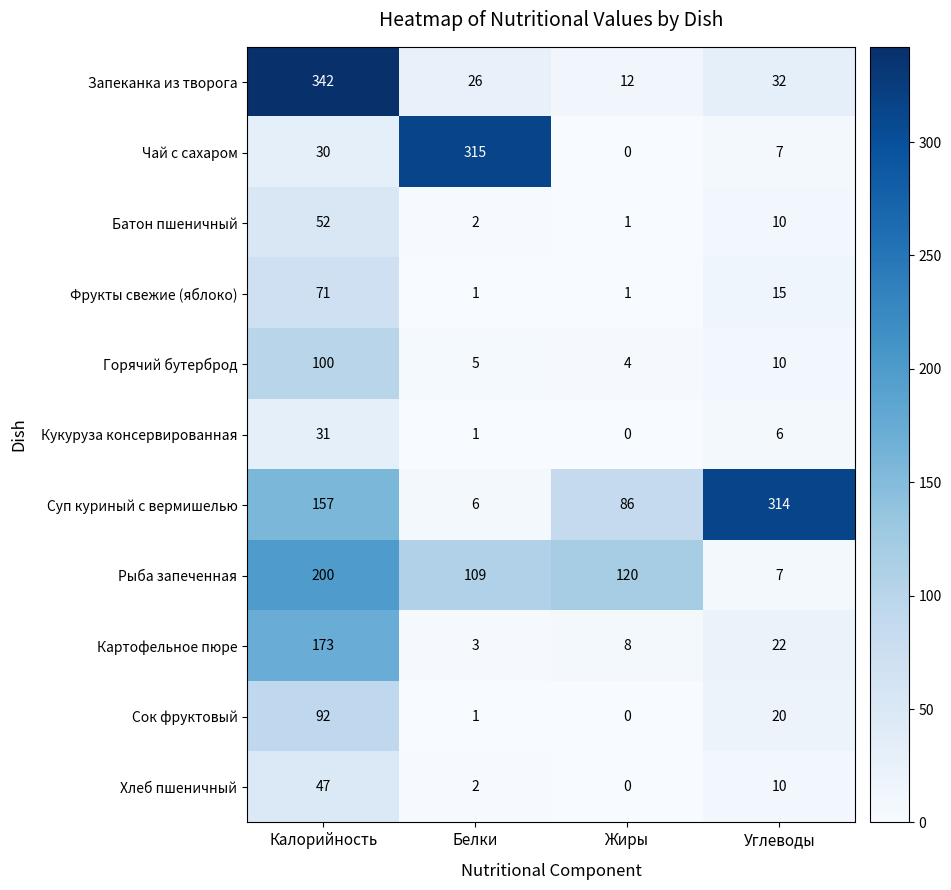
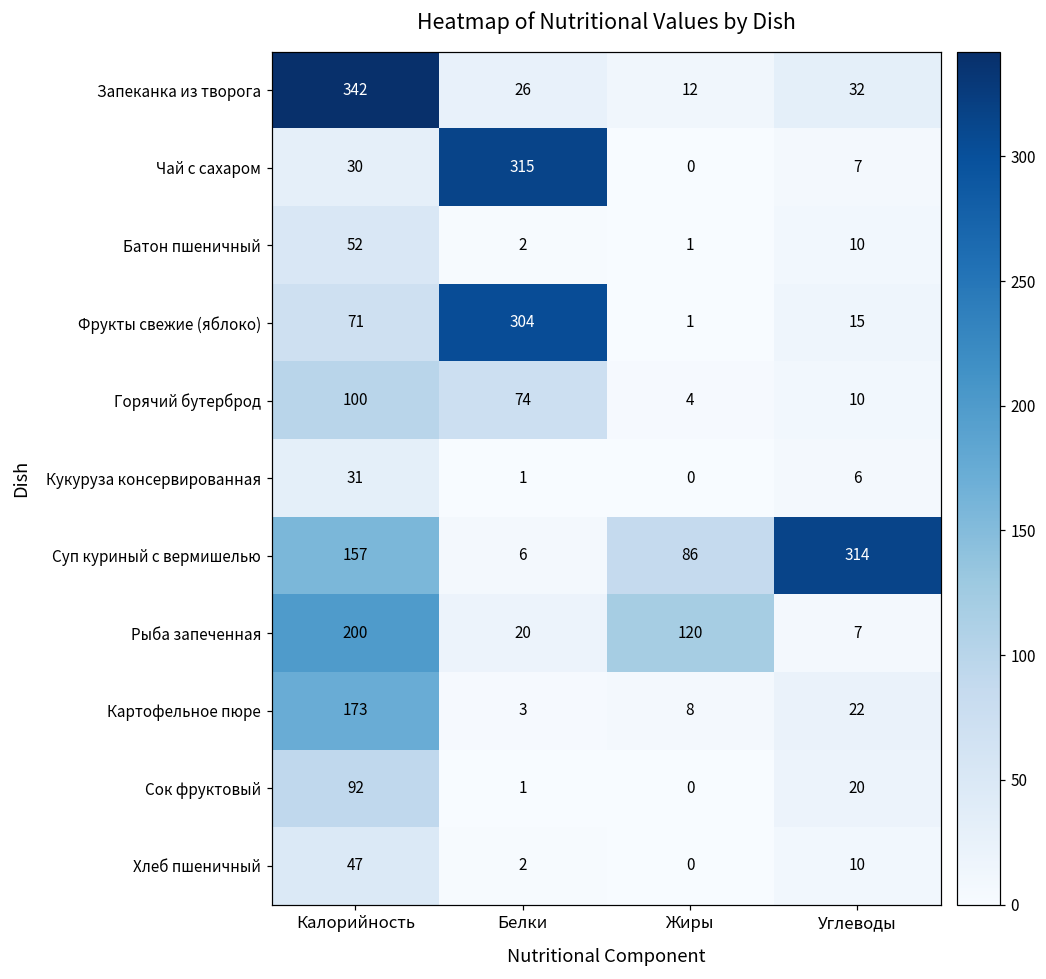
Фрукты свежие (яблоко), Белки: 1 -> 304
Горячий бутерброд, Белки: 5 -> 74
Рыба запеченная, Белки: 109 -> 20
